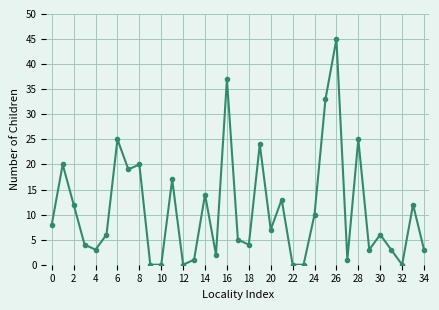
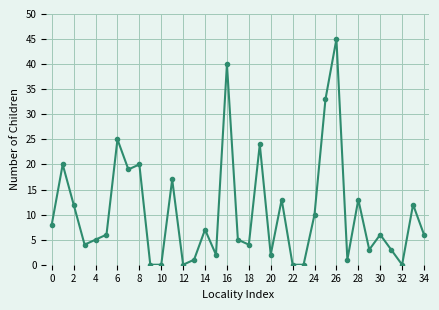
4: 3 -> 5
14: 14 -> 7
16: 37 -> 40
20: 7 -> 2
28: 25 -> 13
34: 3 -> 6
